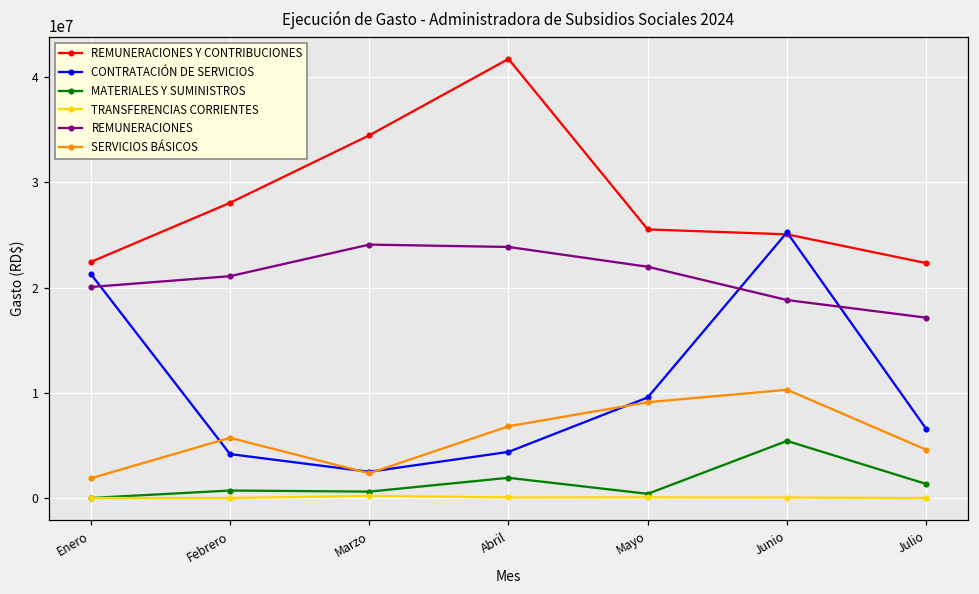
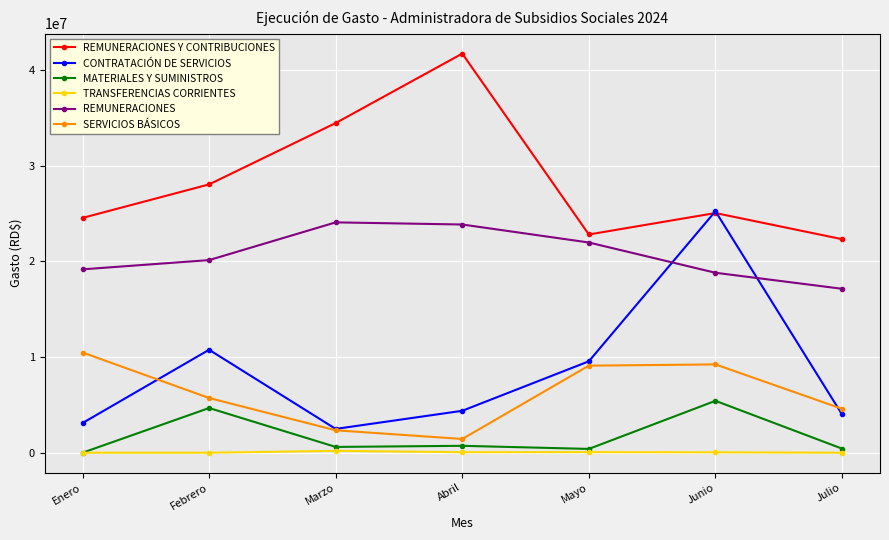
REMUNERACIONES Y CONTRIBUCIONES, Enero: 22000000 -> 25000000
CONTRATACIÓN DE SERVICIOS, Enero: 21000000 -> 3000000
REMUNERACIONES, Enero: 20000000 -> 19000000
SERVICIOS BÁSICOS, Enero: 2000000 -> 10000000
CONTRATACIÓN DE SERVICIOS, Febrero: 4000000 -> 11000000
MATERIALES Y SUMINISTROS, Febrero: 1000000 -> 5000000
REMUNERACIONES, Febrero: 21000000 -> 20000000
MATERIALES Y SUMINISTROS, Abril: 2000000 -> 1000000
SERVICIOS BÁSICOS, Abril: 7000000 -> 1000000
REMUNERACIONES Y CONTRIBUCIONES, Mayo: 26000000 -> 23000000
SERVICIOS BÁSICOS, Junio: 10000000 -> 9000000
CONTRATACIÓN DE SERVICIOS, Julio: 7000000 -> 4000000
MATERIALES Y SUMINISTROS, Julio: 1000000 -> 0
